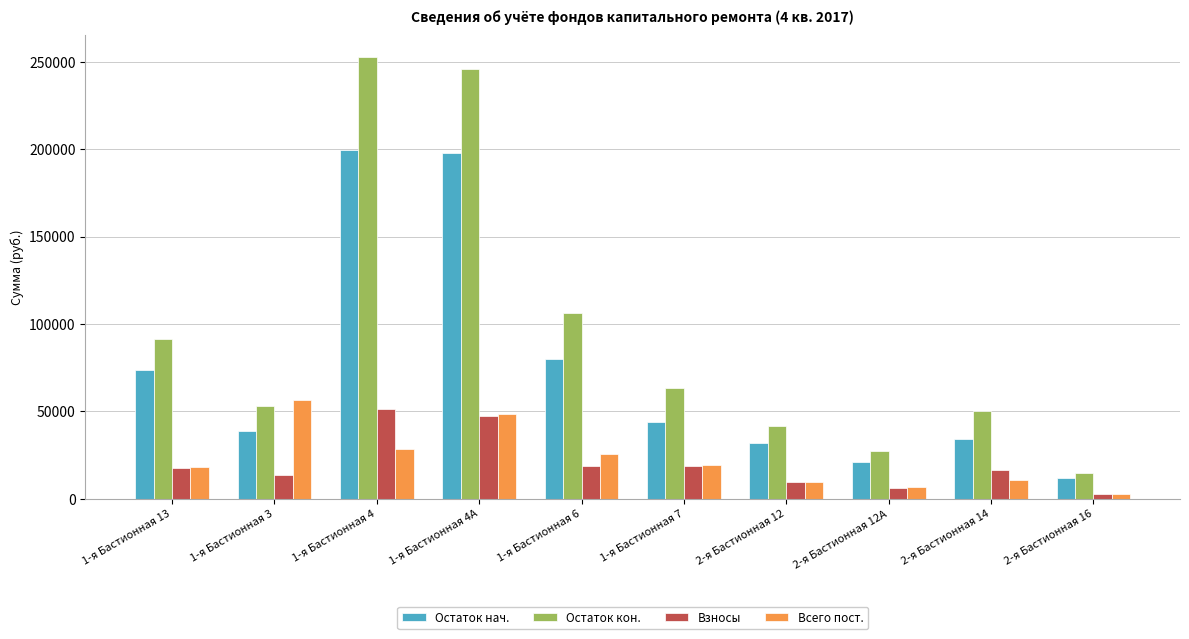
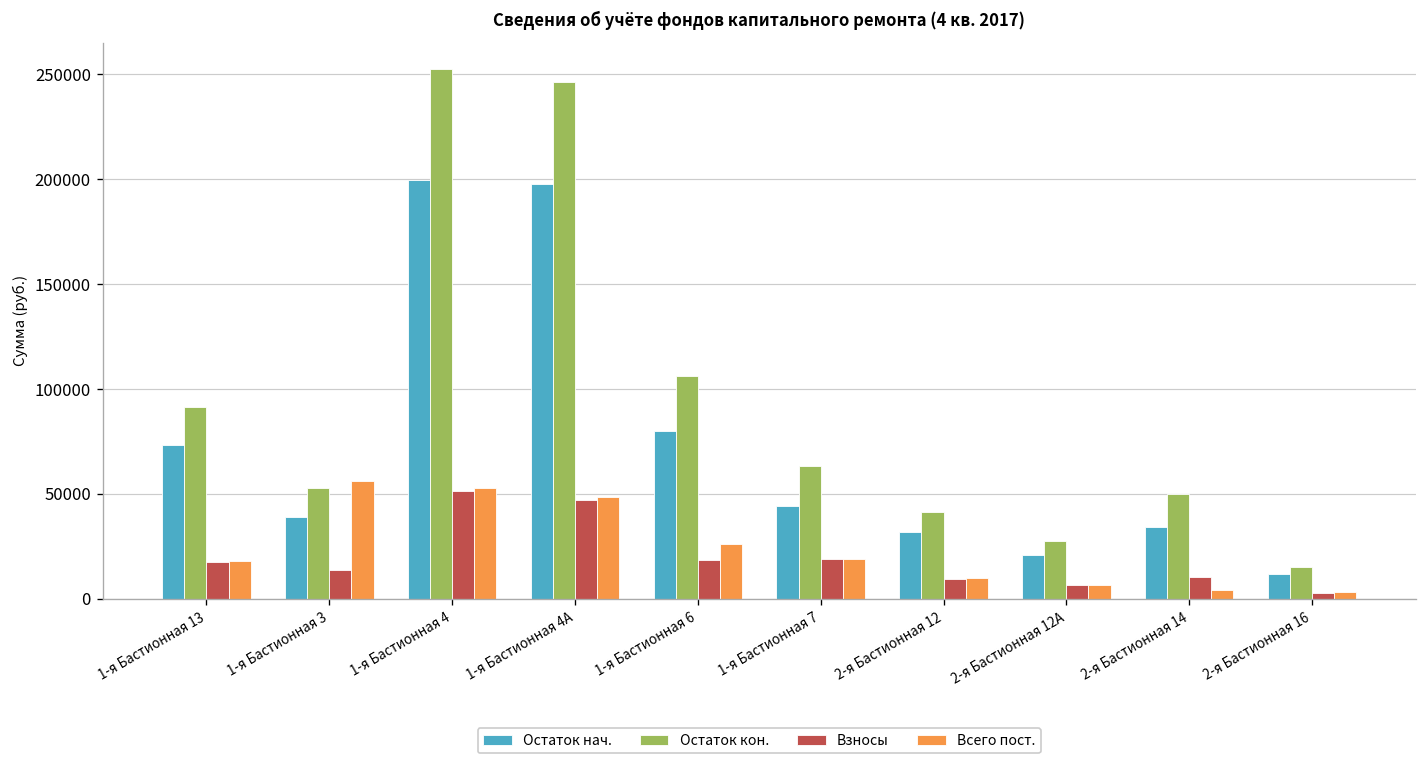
Всего пост., 1-я Бастионная 4: 29000 -> 53000
Взносы, 2-я Бастионная 14: 16000 -> 10000
Всего пост., 2-я Бастионная 14: 10000 -> 4000
